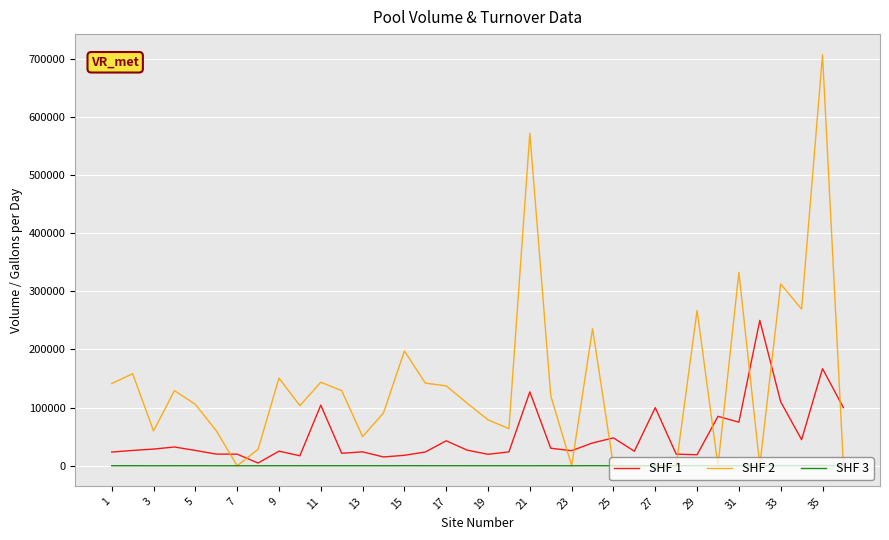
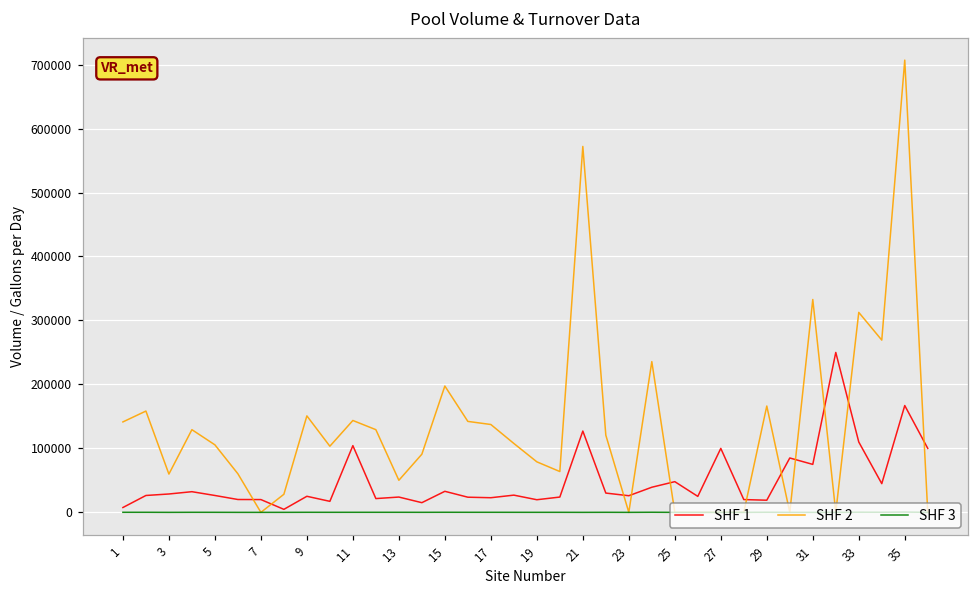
SHF 1, 1: 20000 -> 10000
SHF 1, 15: 20000 -> 30000
SHF 1, 17: 40000 -> 20000
SHF 2, 29: 270000 -> 170000
